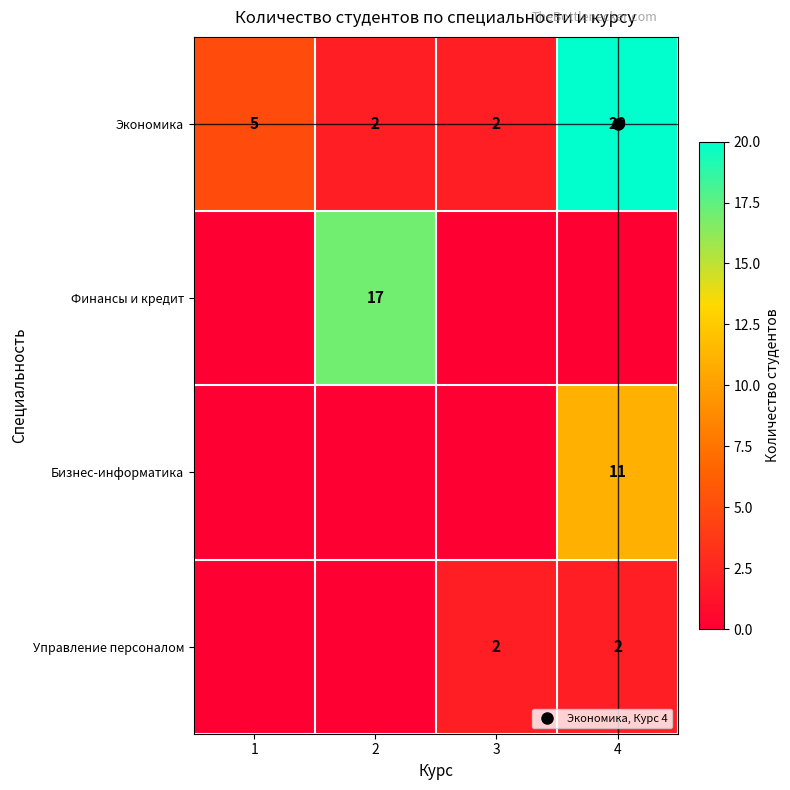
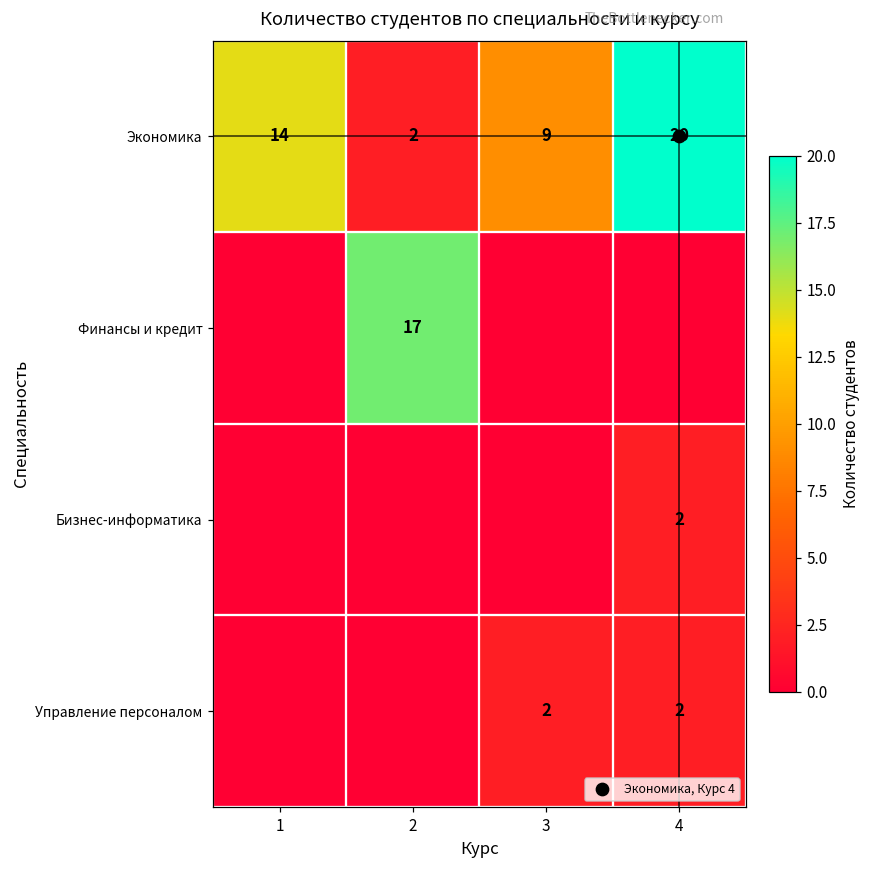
Экономика, 1: 5 -> 14
Экономика, 3: 2 -> 9
Бизнес-информатика, 4: 11 -> 2
